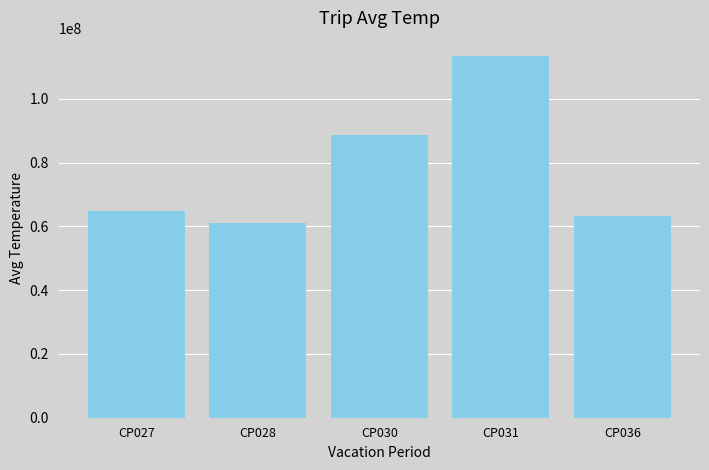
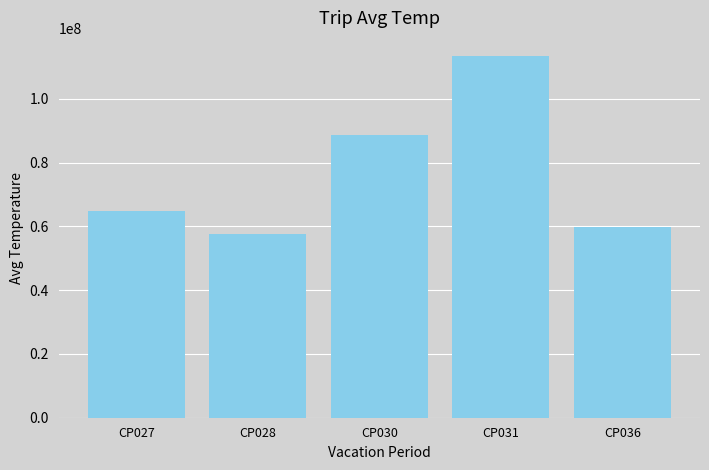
CP028: 61000000 -> 58000000
CP036: 63000000 -> 60000000
